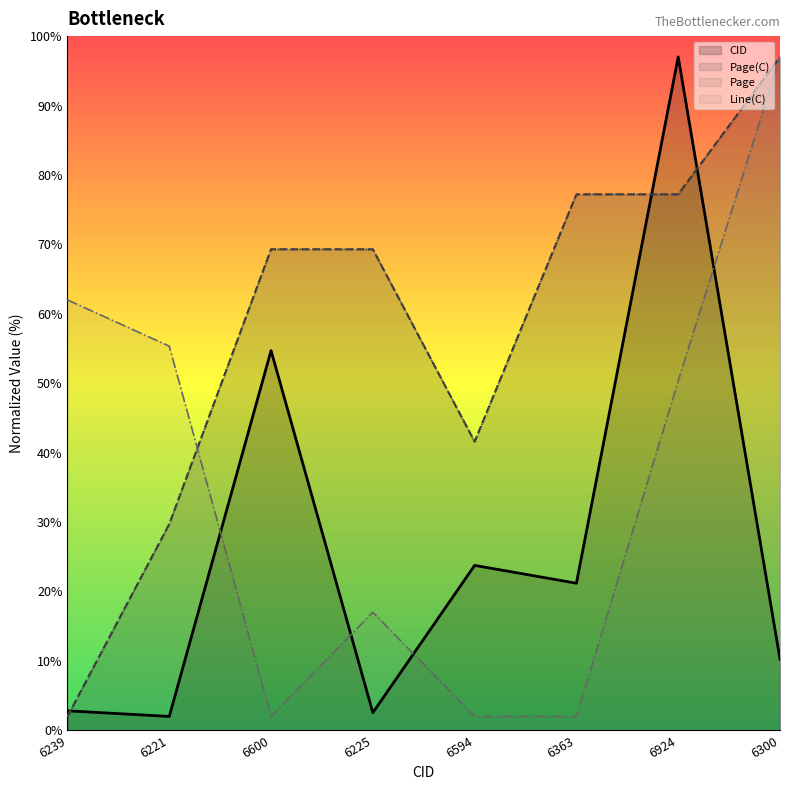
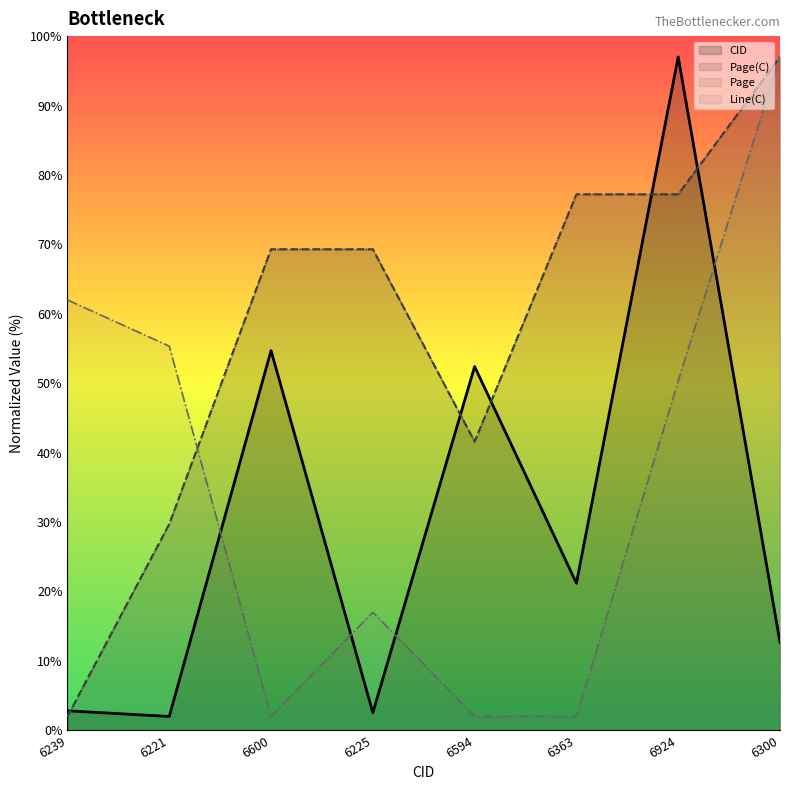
CID, 6594: 24% -> 52%
CID, 6300: 10% -> 13%
